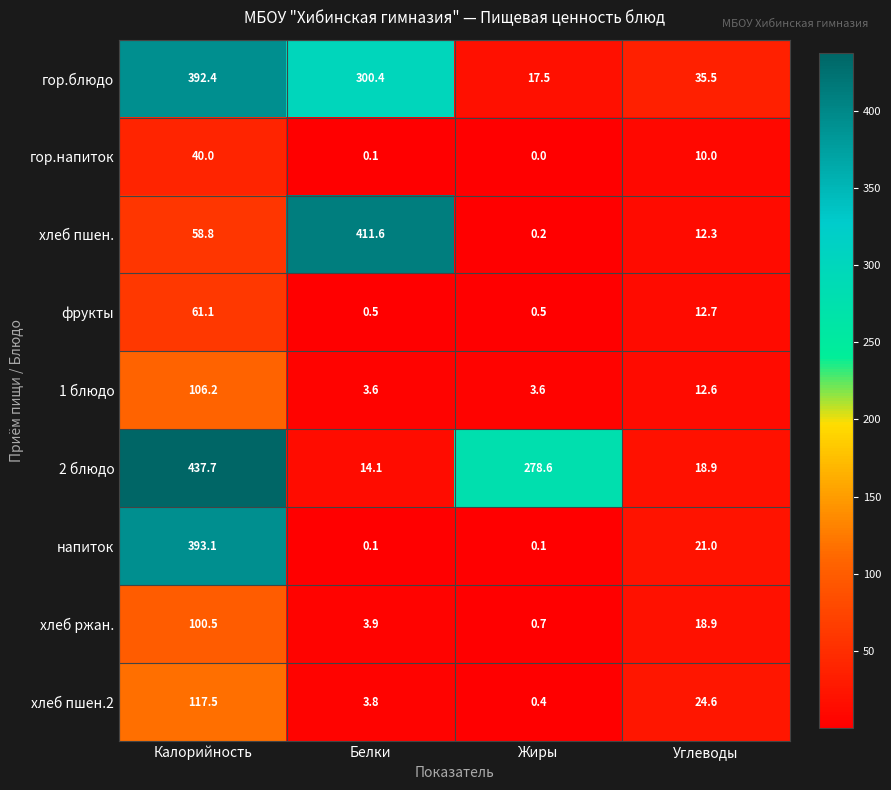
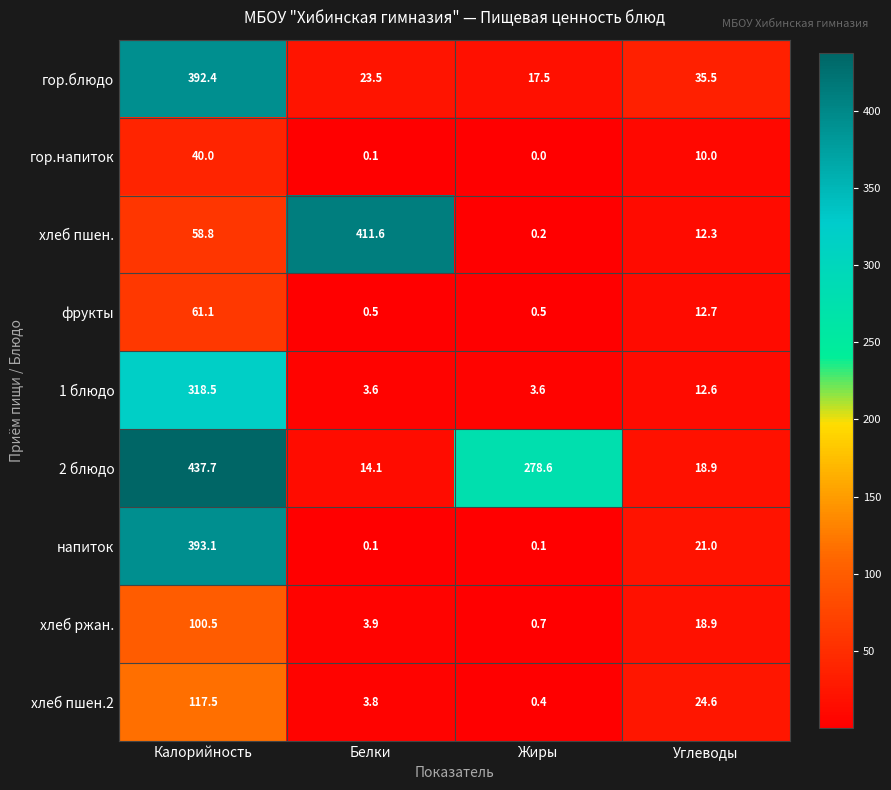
гор.блюдо, Белки: 300.4 -> 23.5
1 блюдо, Калорийность: 106.2 -> 318.5
